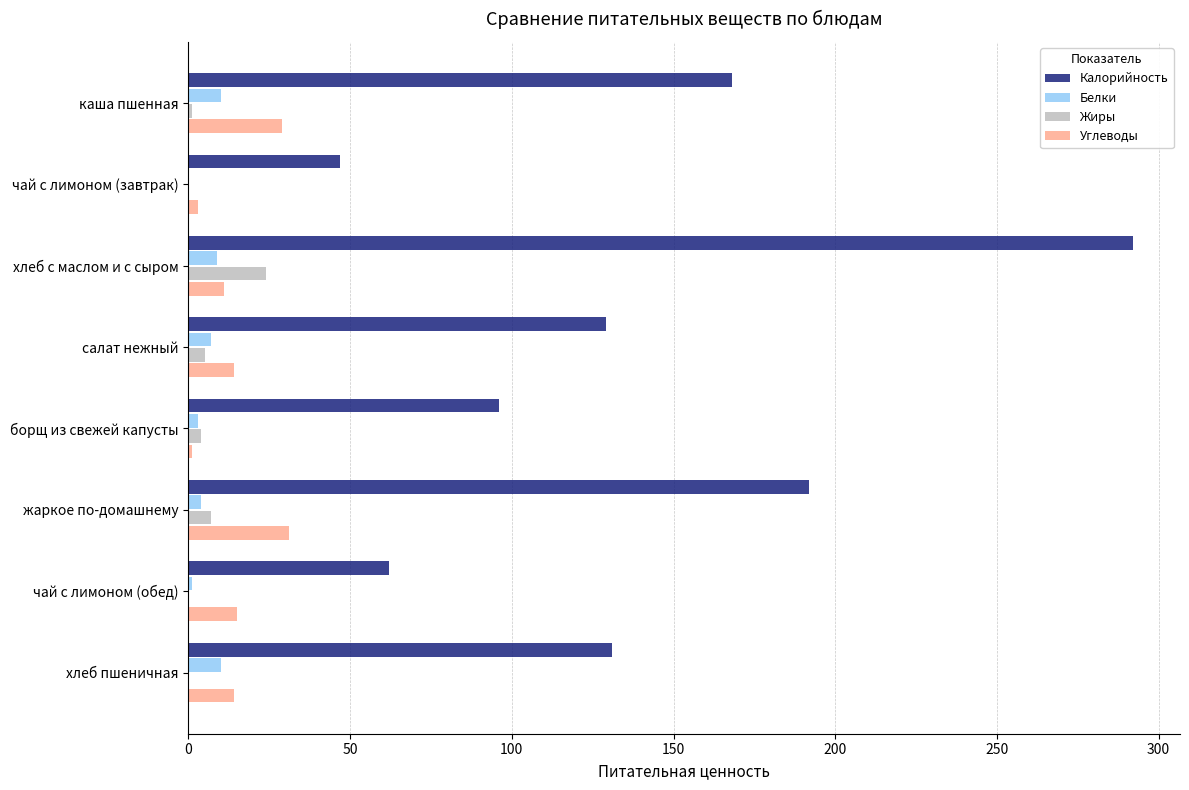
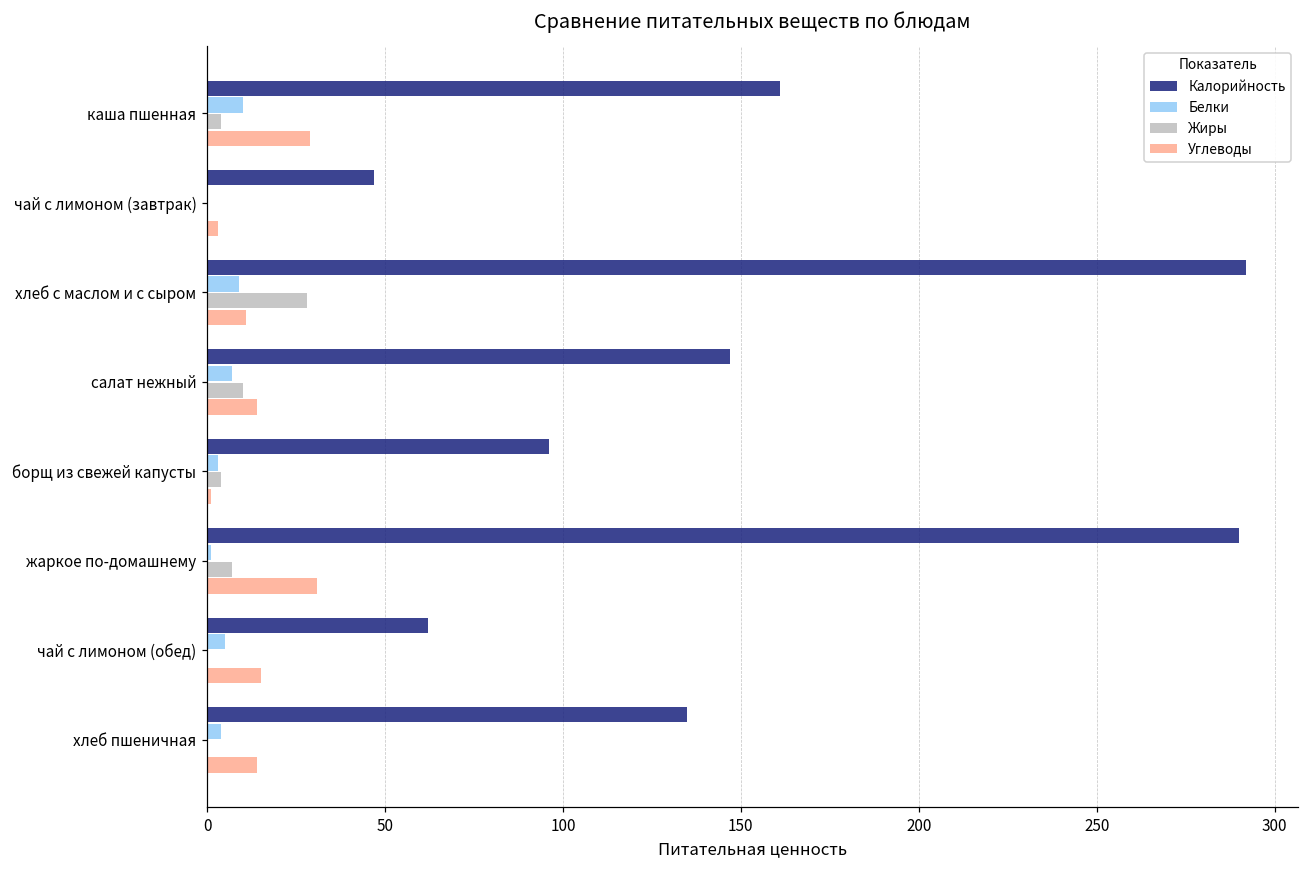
Калорийность, каша пшенная: 168 -> 161
Жиры, каша пшенная: 1 -> 4
Жиры, хлеб с маслом и с сыром: 24 -> 28
Калорийность, салат нежный: 129 -> 147
Жиры, салат нежный: 5 -> 10
Калорийность, жаркое по-домашнему: 192 -> 290
Белки, жаркое по-домашнему: 4 -> 1
Белки, чай с лимоном (обед): 1 -> 5
Калорийность, хлеб пшеничная: 131 -> 135
Белки, хлеб пшеничная: 10 -> 4
